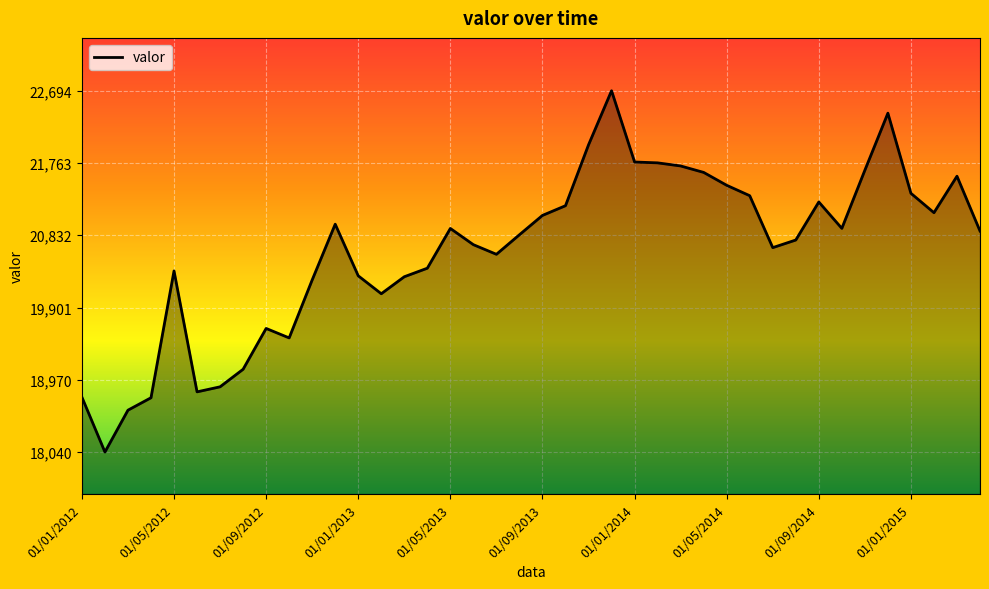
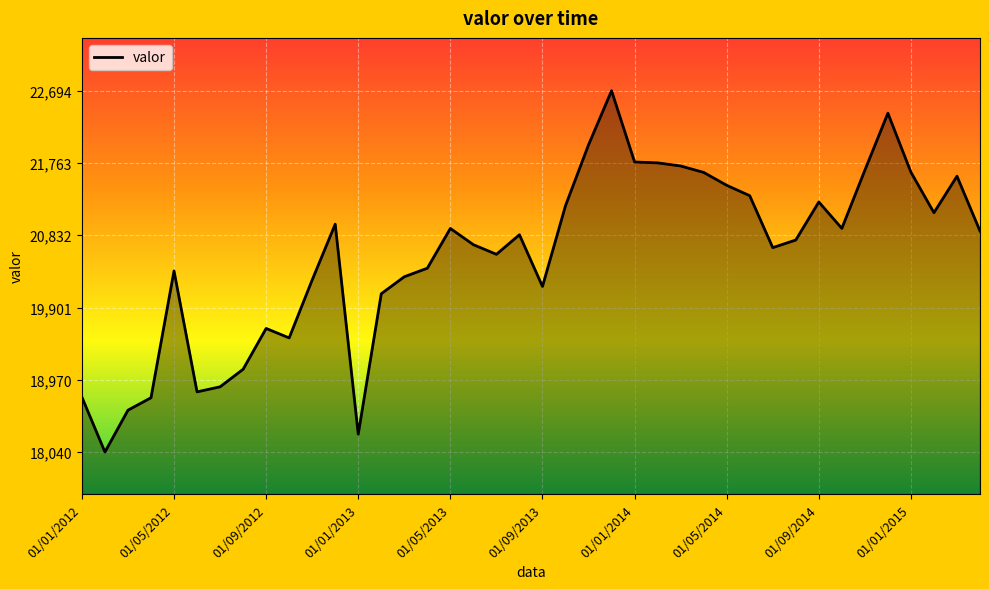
01/01/2013: 20,300 -> 18,300
01/09/2013: 21,100 -> 20,200
01/01/2015: 21,400 -> 21,600
